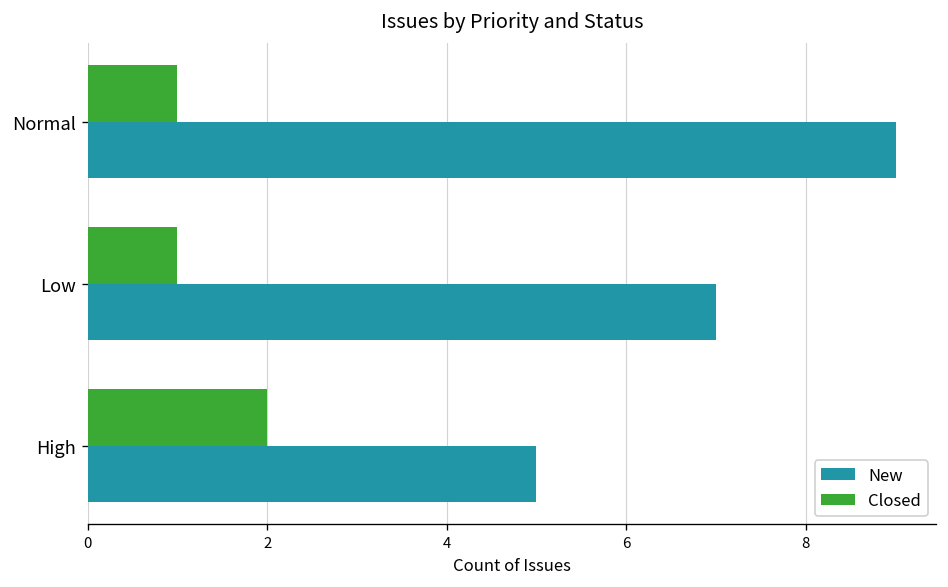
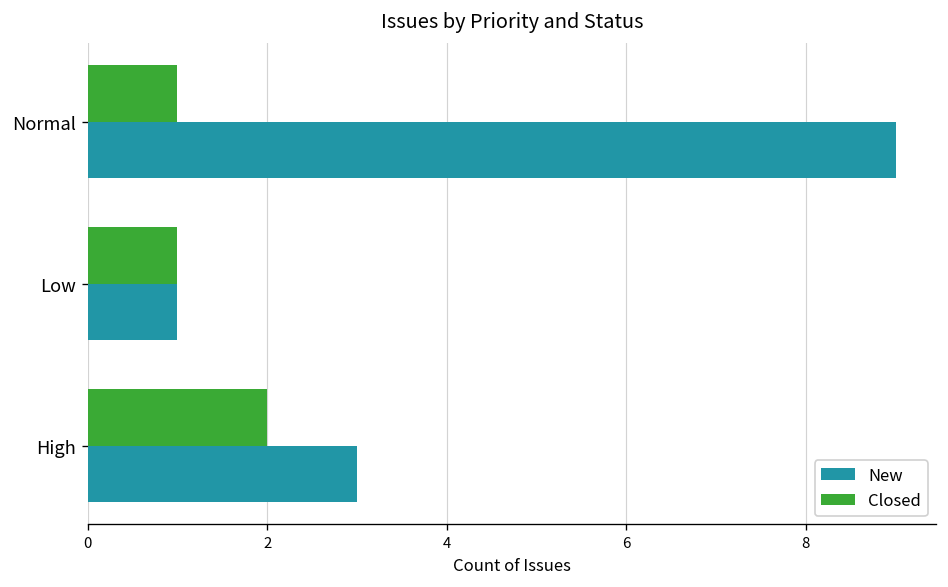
New, Low: 7 -> 1
New, High: 5 -> 3
